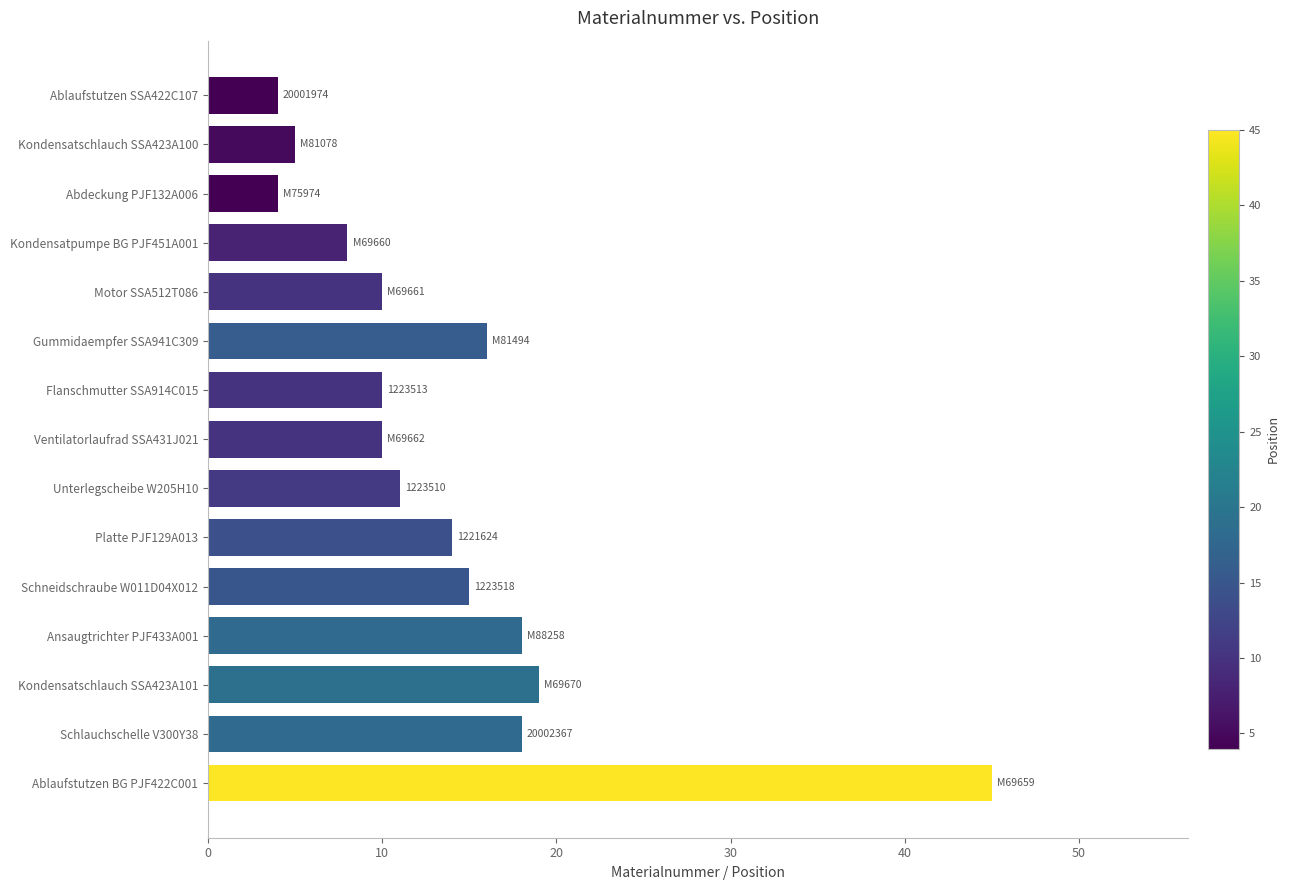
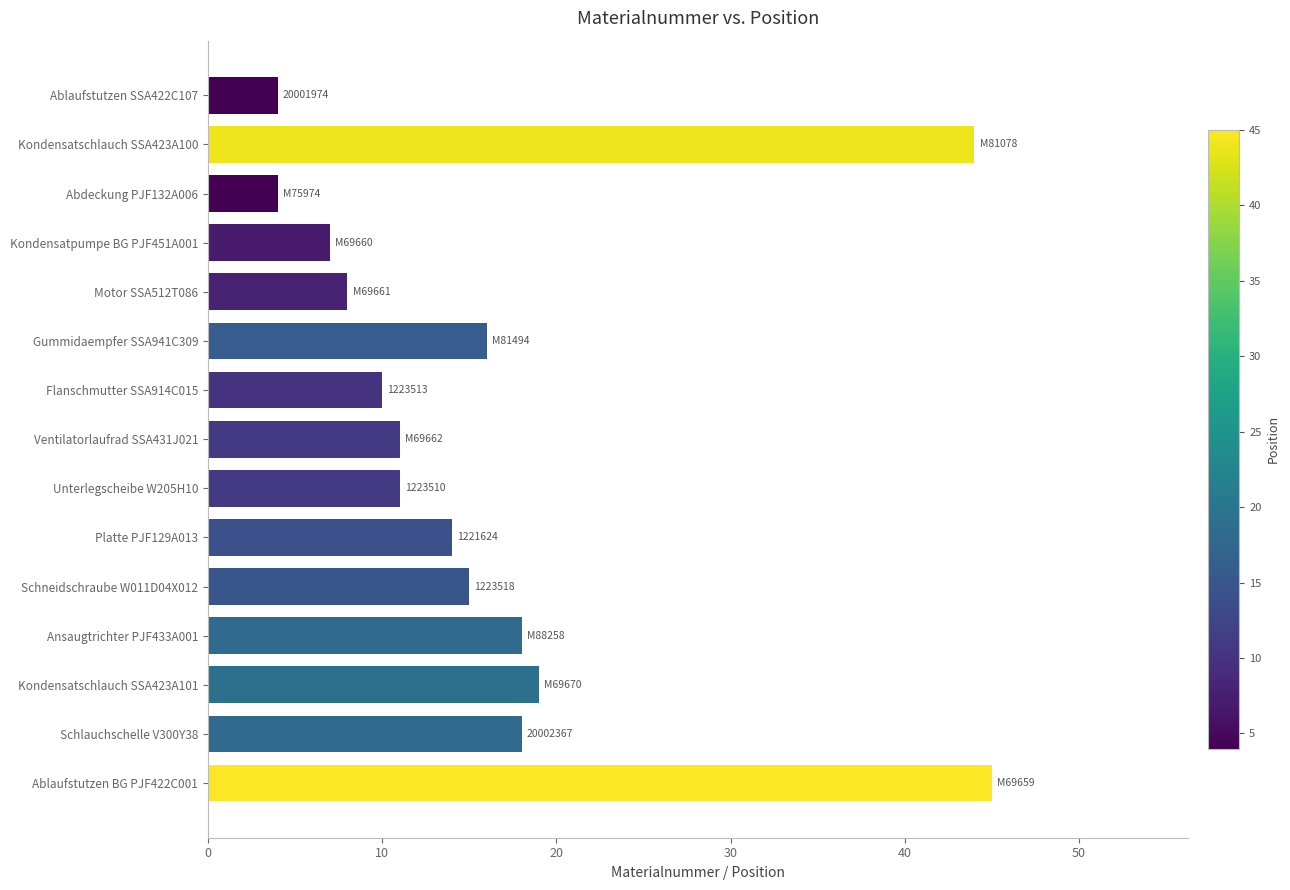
Kondensatschlauch SSA423A100: 5 -> 44
Kondensatpumpe BG PJF451A001: 8 -> 7
Motor SSA512T086: 10 -> 8
Ventilatorlaufrad SSA431J021: 10 -> 11
